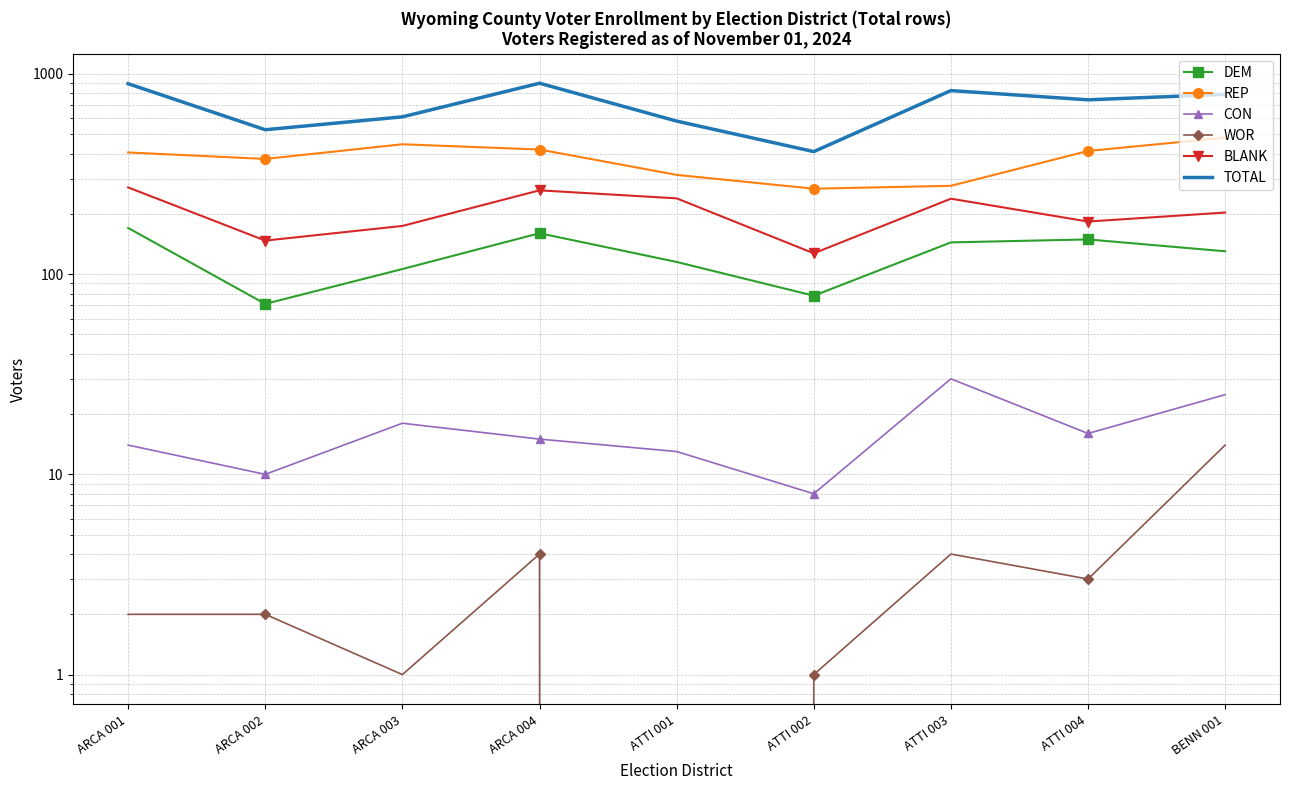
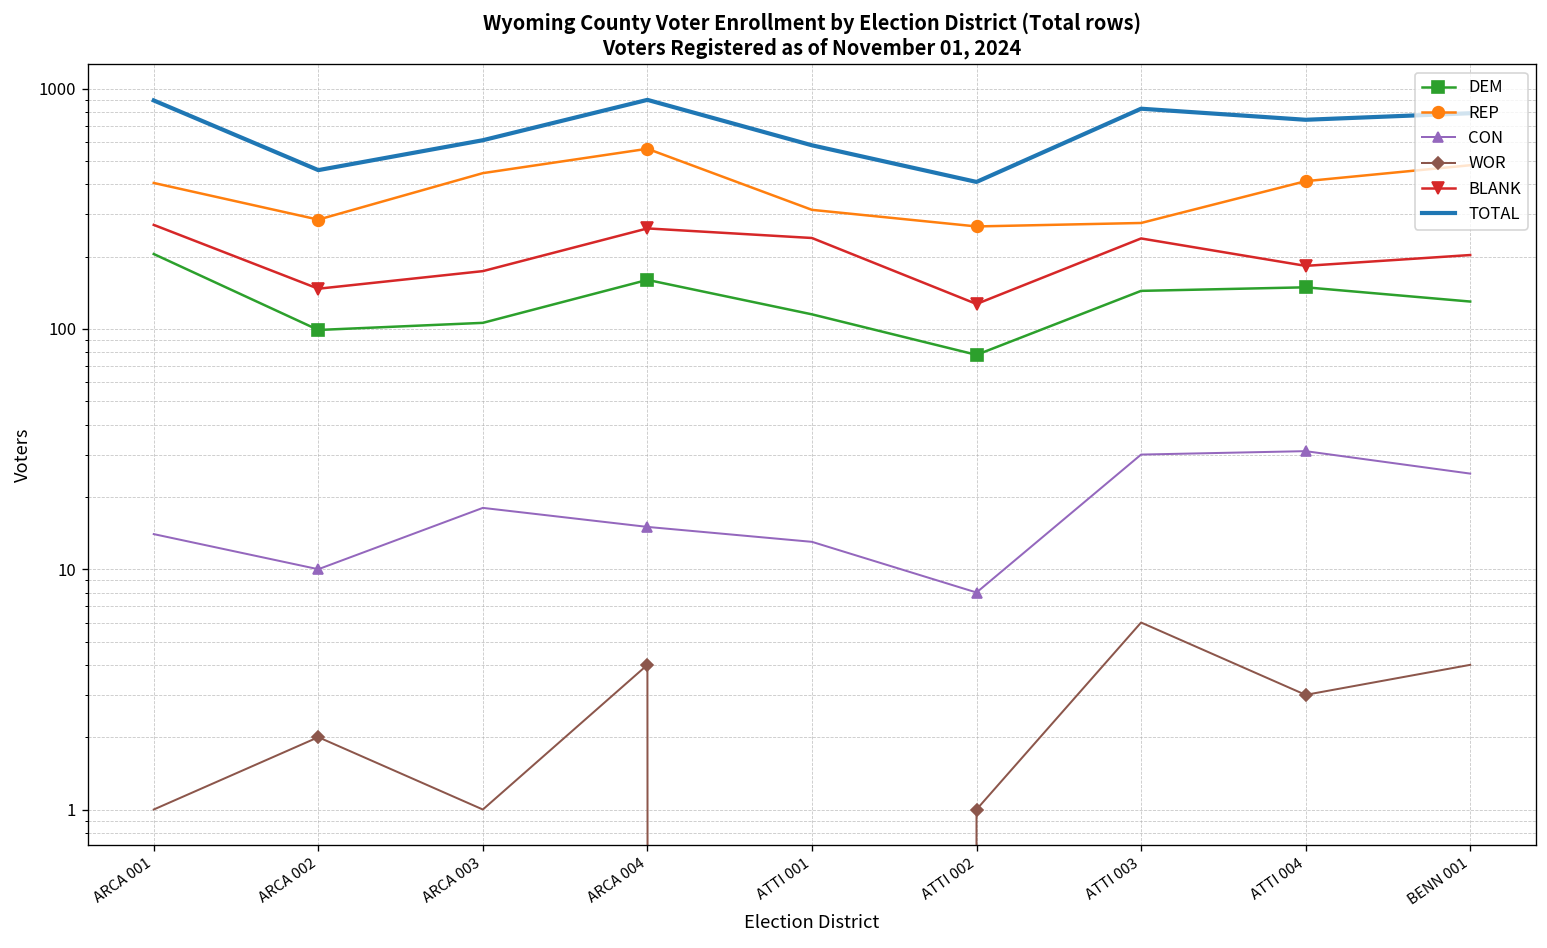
DEM, ARCA 001: 170 -> 210
WOR, ARCA 001: 2 -> 1
DEM, ARCA 002: 71 -> 100
REP, ARCA 002: 380 -> 290
TOTAL, ARCA 002: 530 -> 460
REP, ARCA 004: 420 -> 560
WOR, ATTI 003: 4 -> 6
CON, ATTI 004: 16 -> 31
WOR, BENN 001: 14 -> 4
